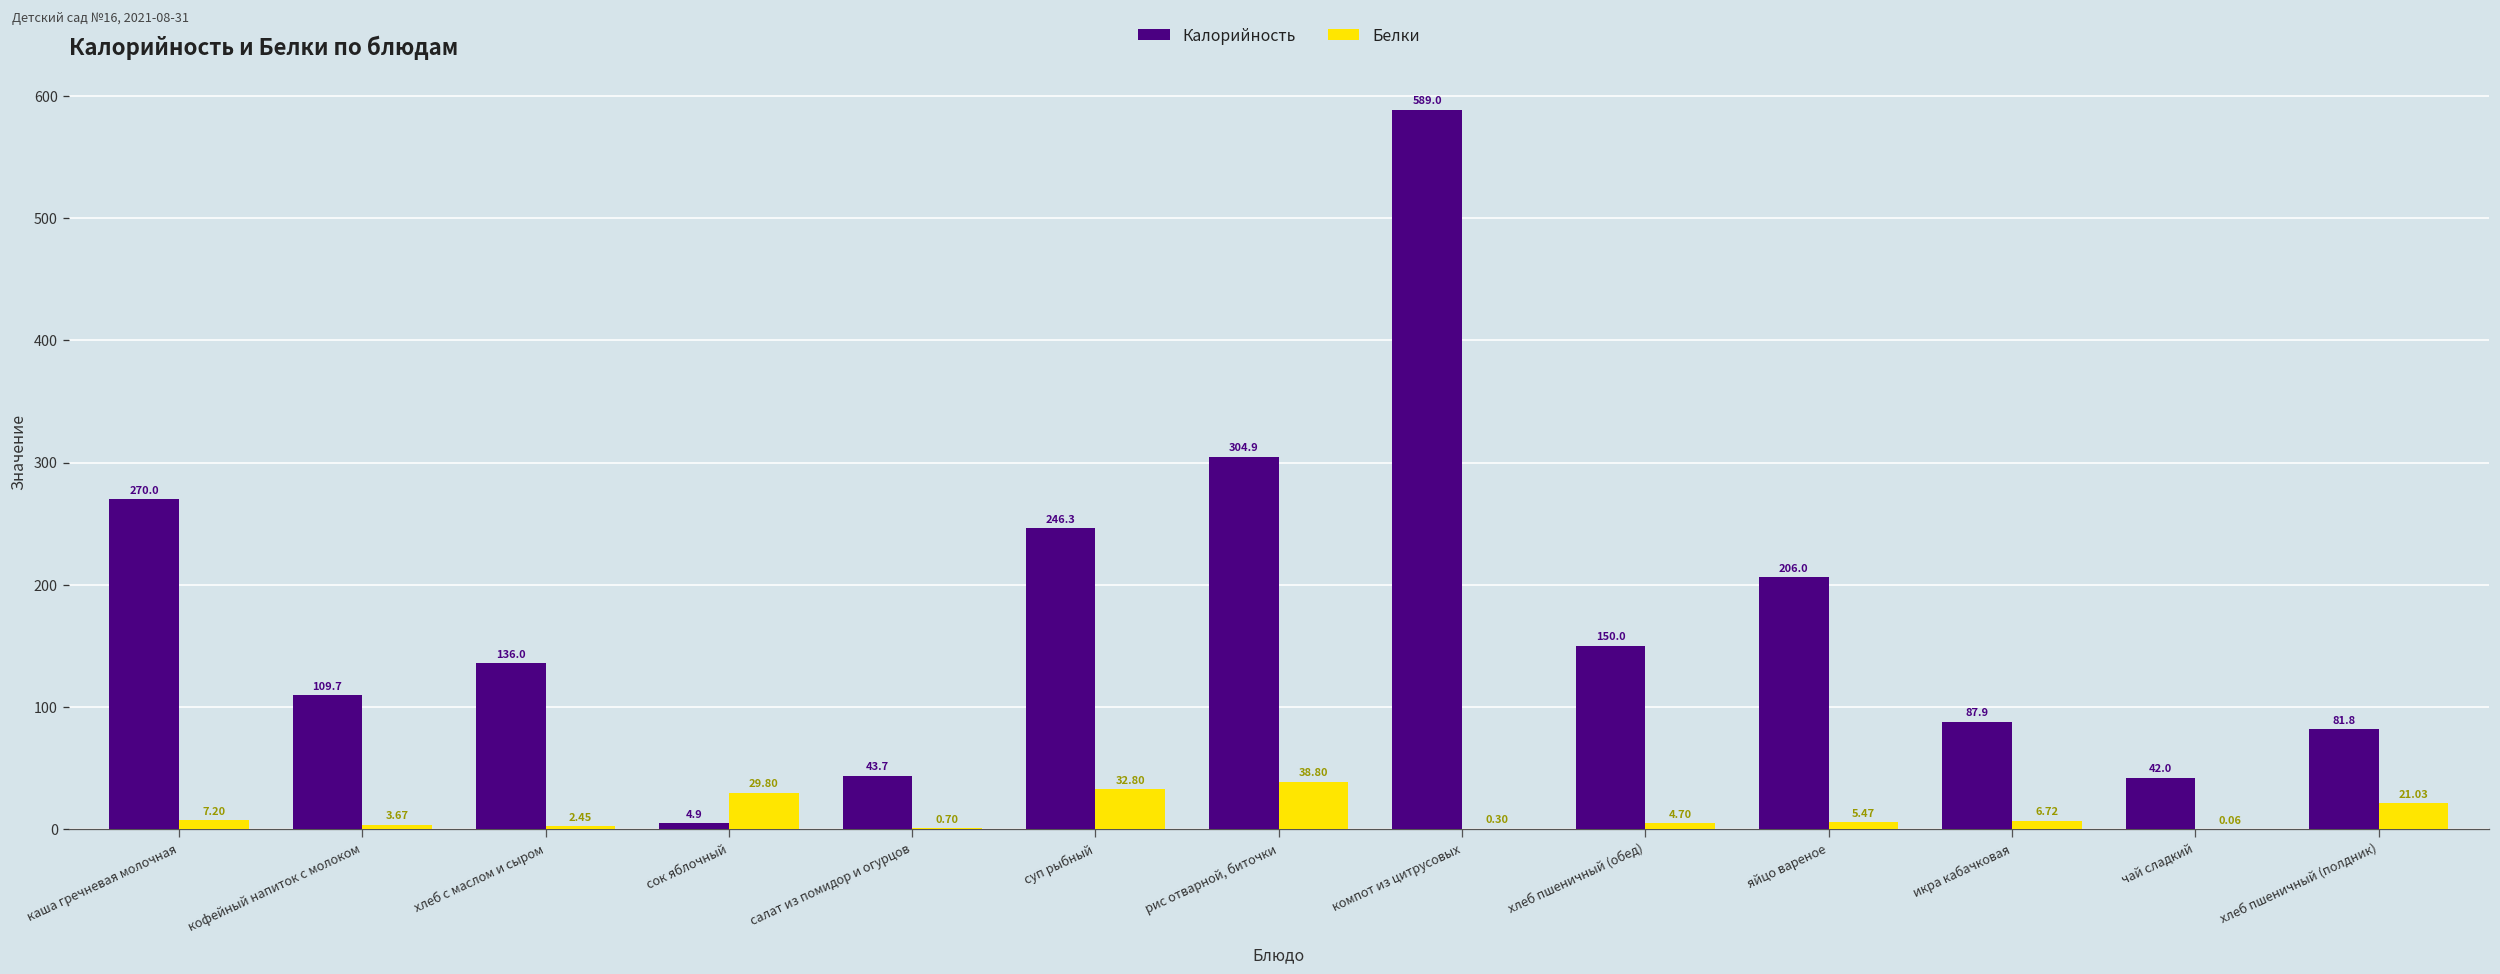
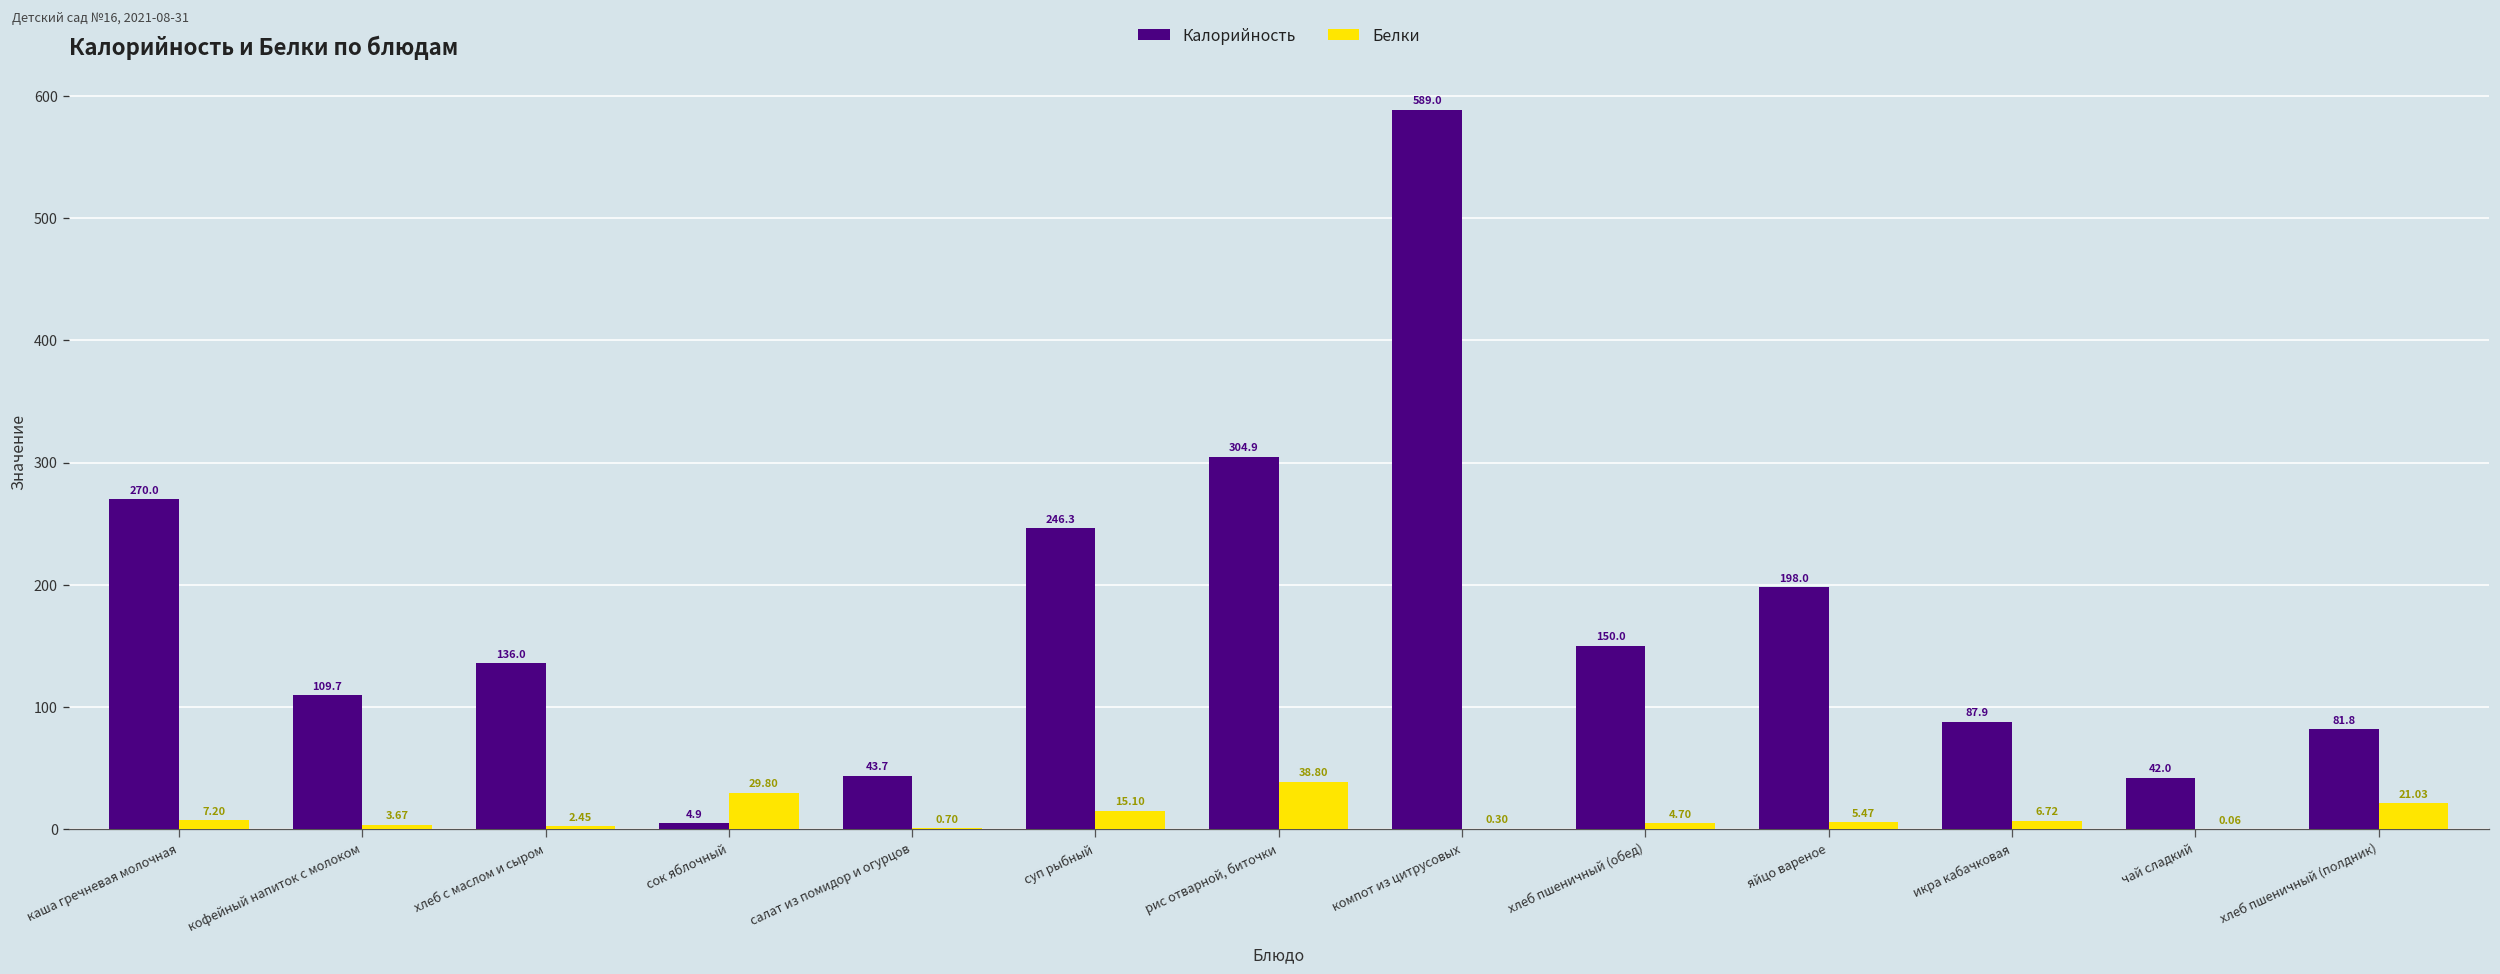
Белки, суп рыбный: 32.80 -> 15.10
Калорийность, яйцо вареное: 206.0 -> 198.0
